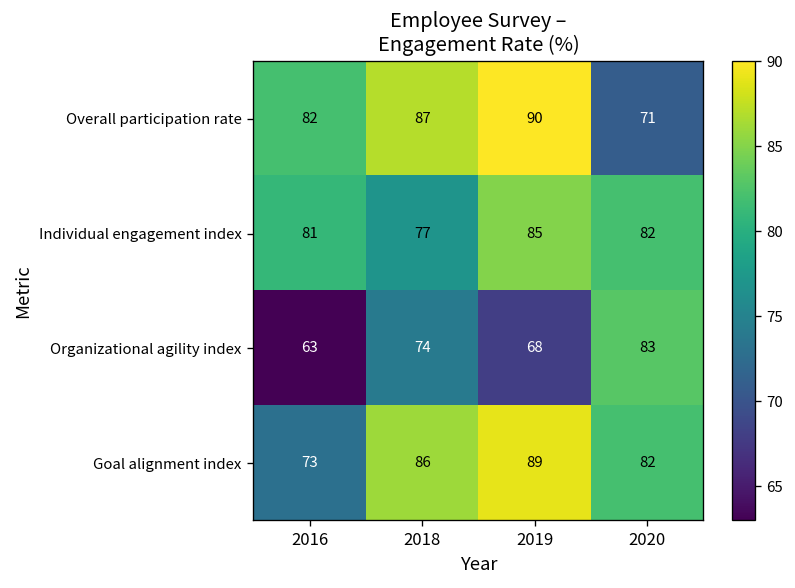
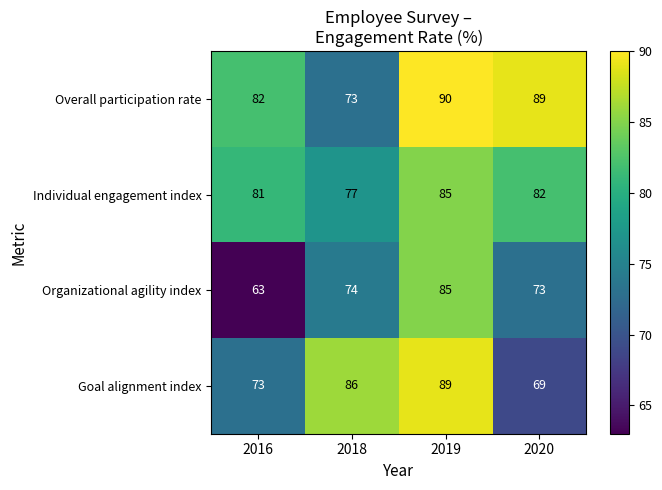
Overall participation rate, 2018: 87 -> 73
Overall participation rate, 2020: 71 -> 89
Organizational agility index, 2019: 68 -> 85
Organizational agility index, 2020: 83 -> 73
Goal alignment index, 2020: 82 -> 69
